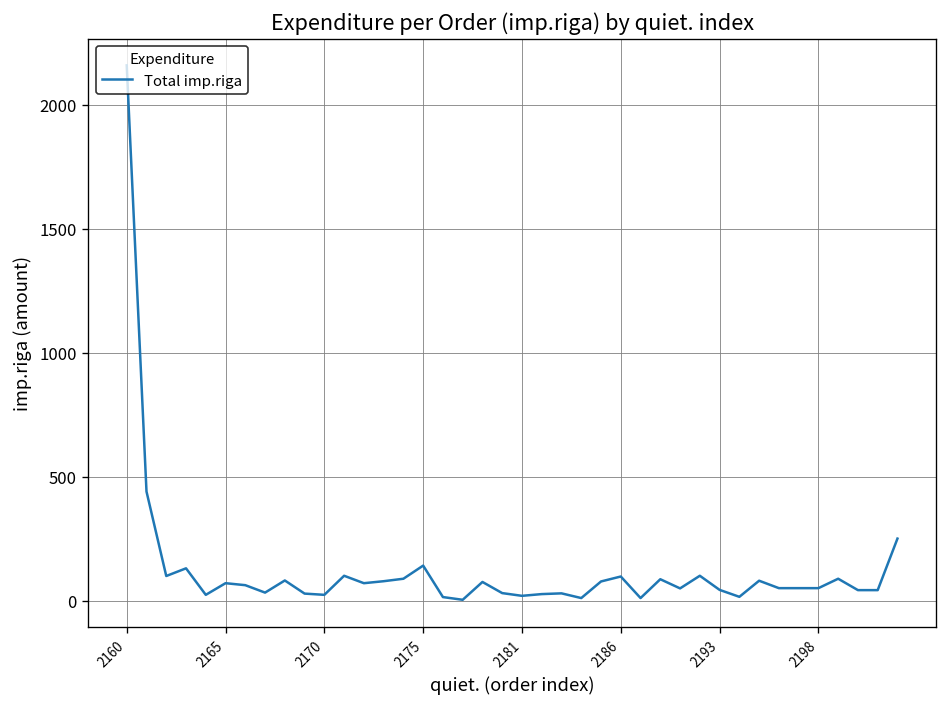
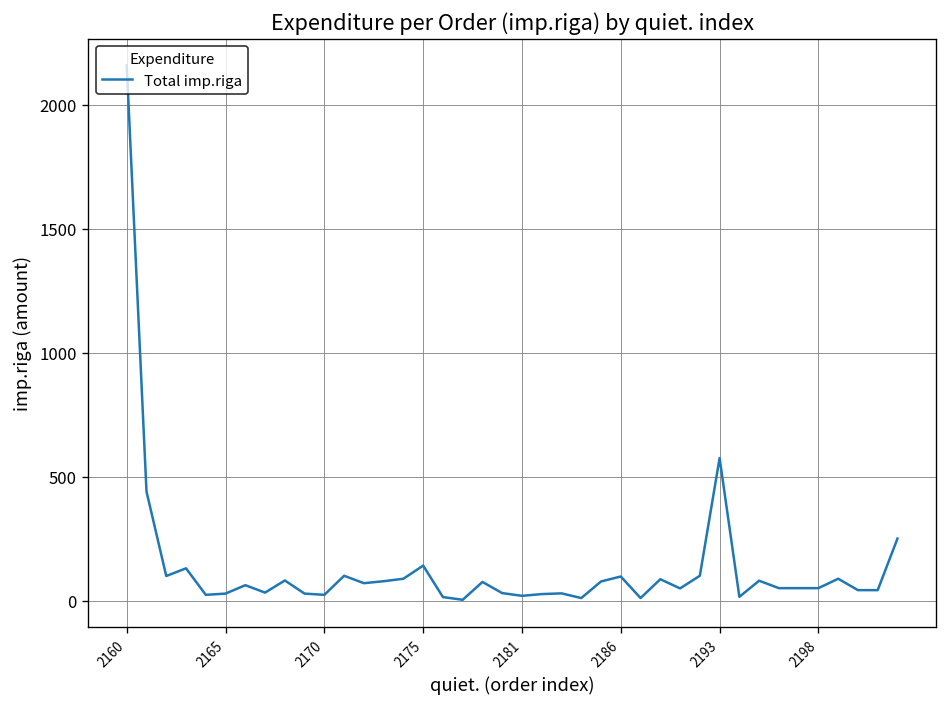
2165: 70 -> 30
2193: 40 -> 580
